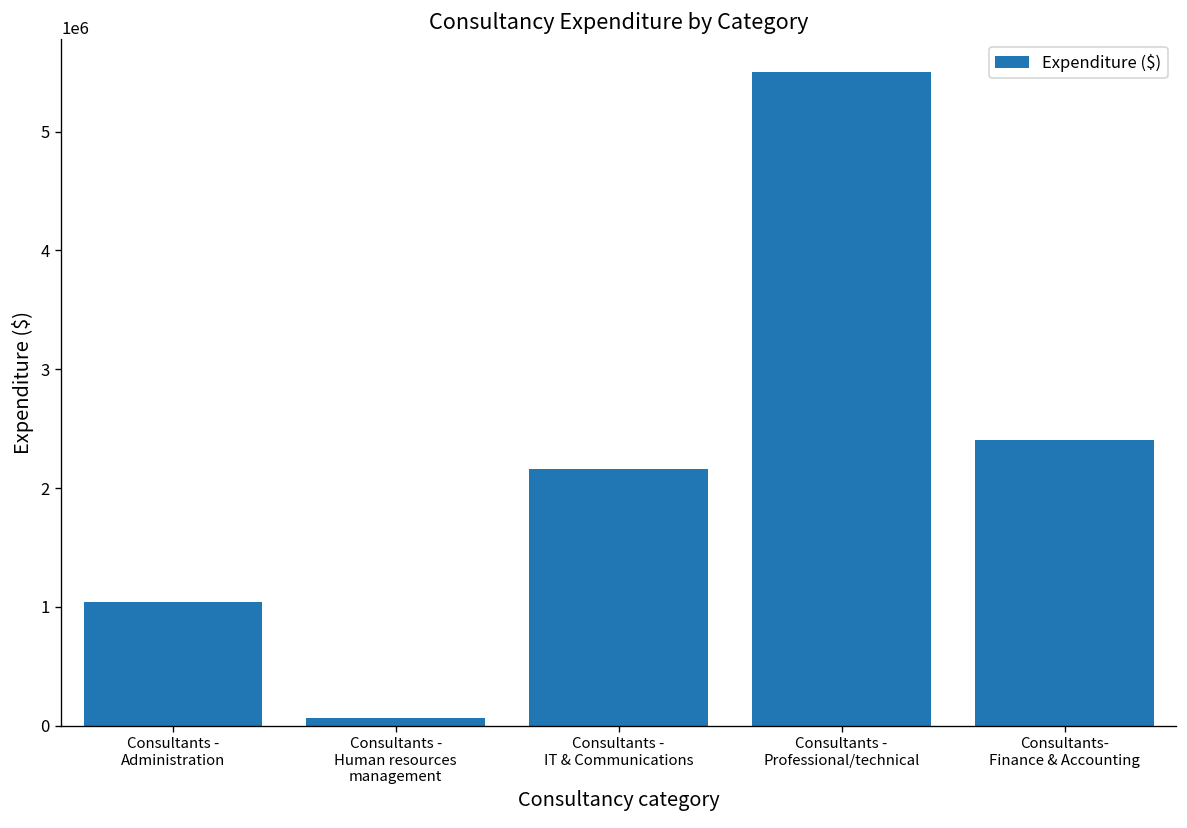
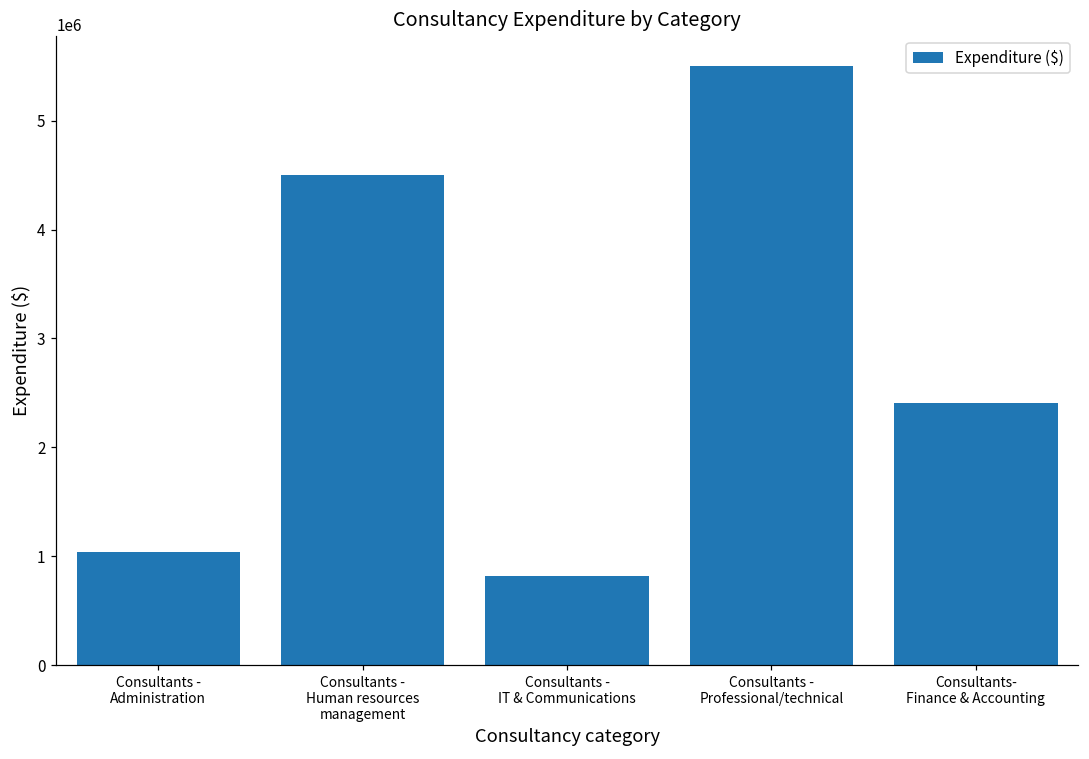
Consultants - Human resources management: 100000 -> 4500000
Consultants - IT & Communications: 2200000 -> 800000
